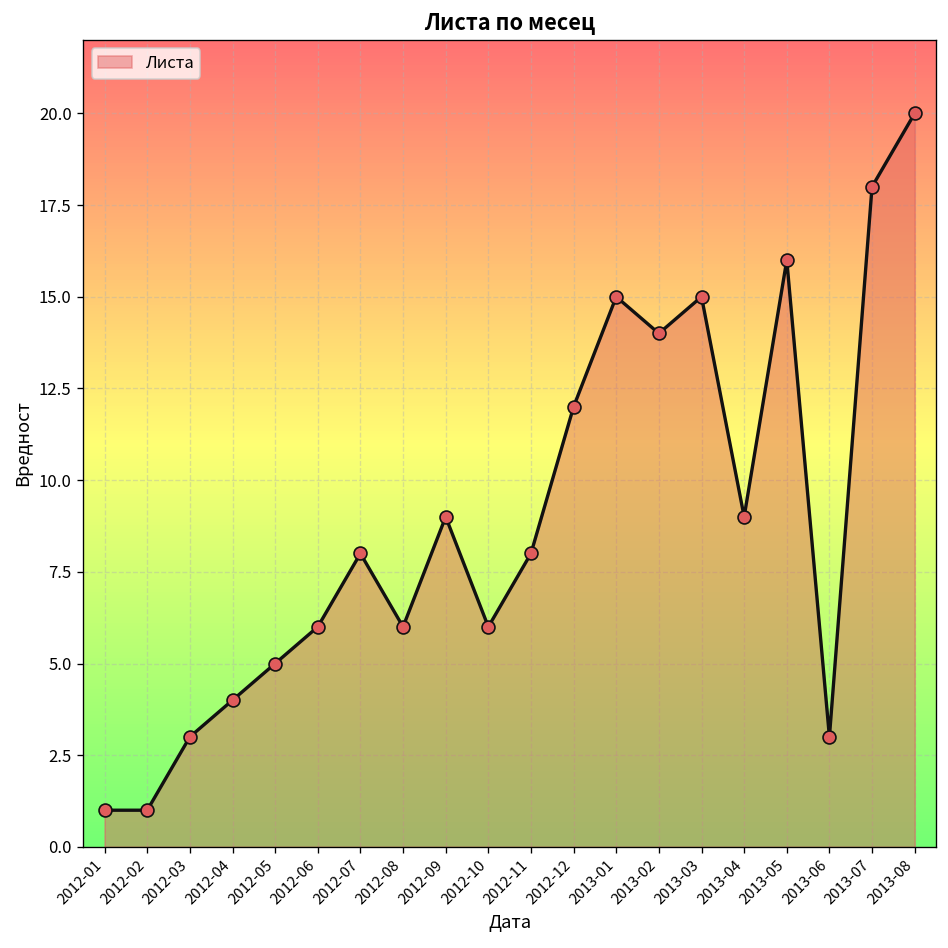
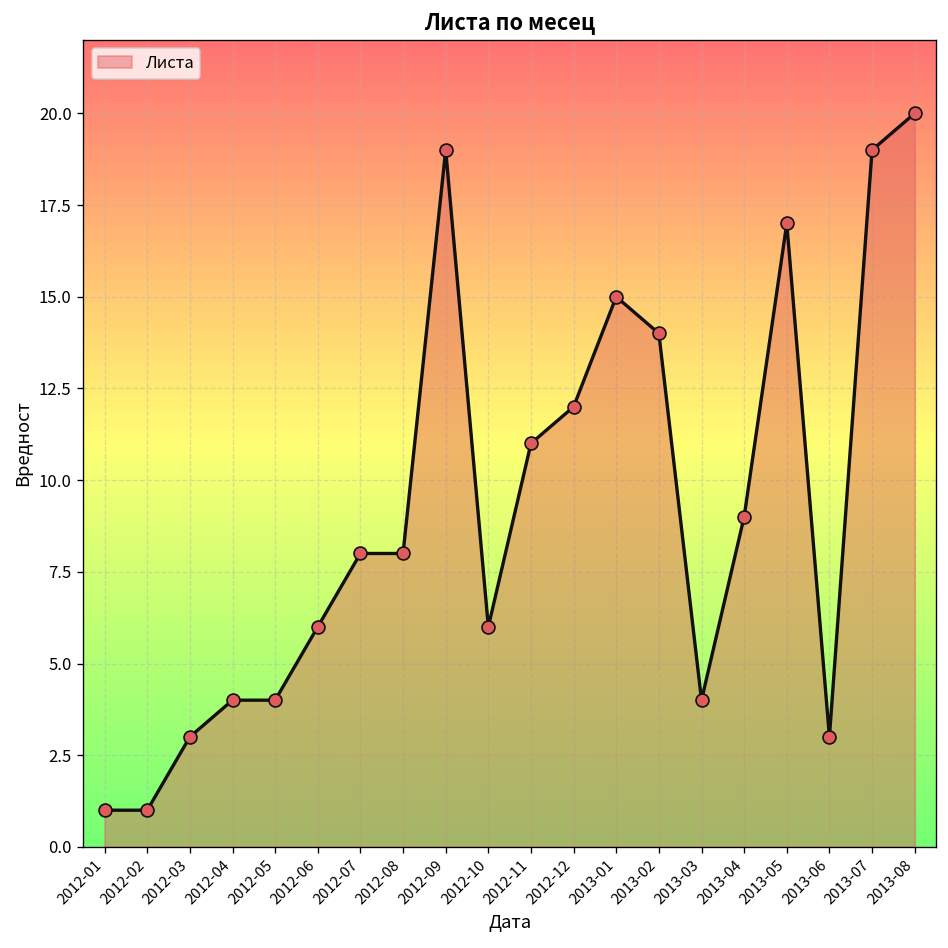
2012-05: 5 -> 4
2012-08: 6 -> 8
2012-09: 9 -> 19
2012-11: 8 -> 11
2013-03: 15 -> 4
2013-05: 16 -> 17
2013-07: 18 -> 19
